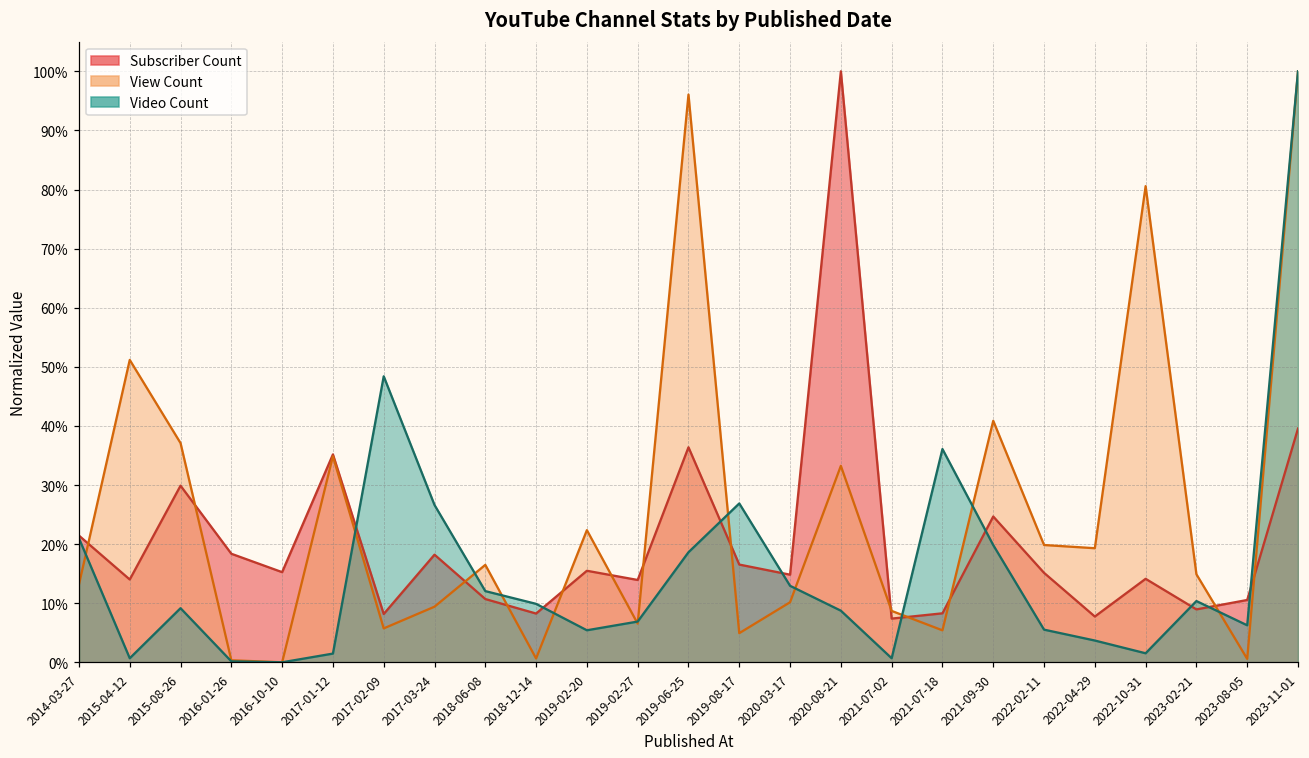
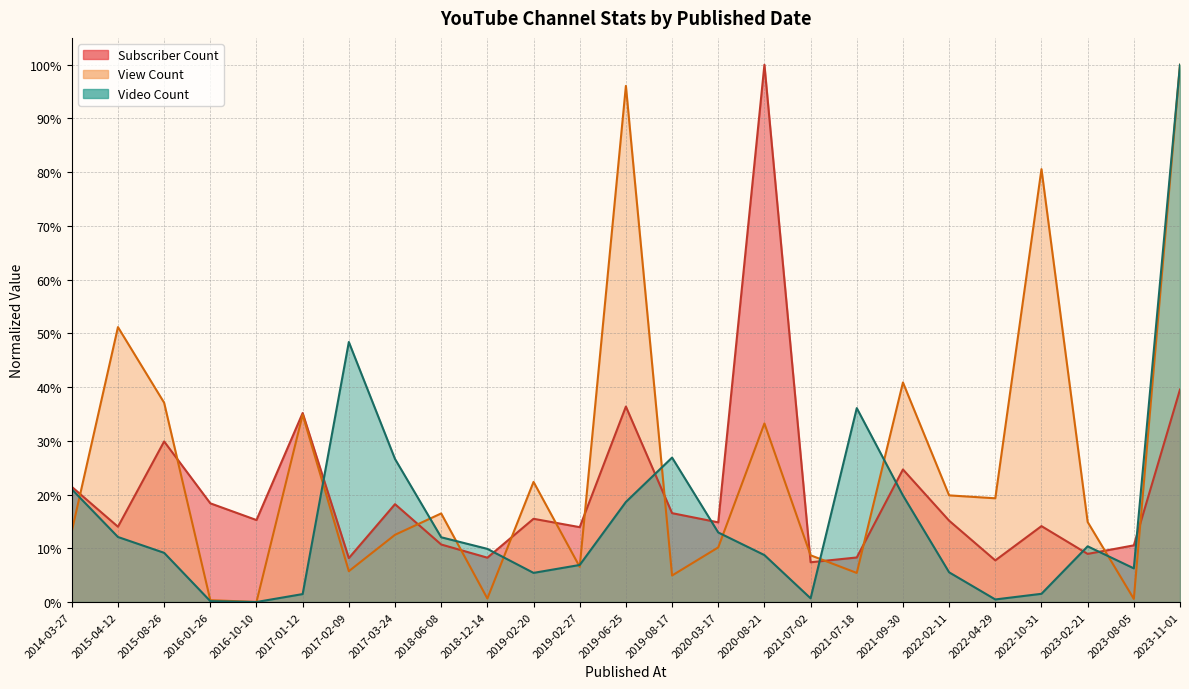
Video Count, 2015-04-12: 1% -> 12%
View Count, 2017-03-24: 9% -> 13%
Video Count, 2022-04-29: 4% -> 0%
